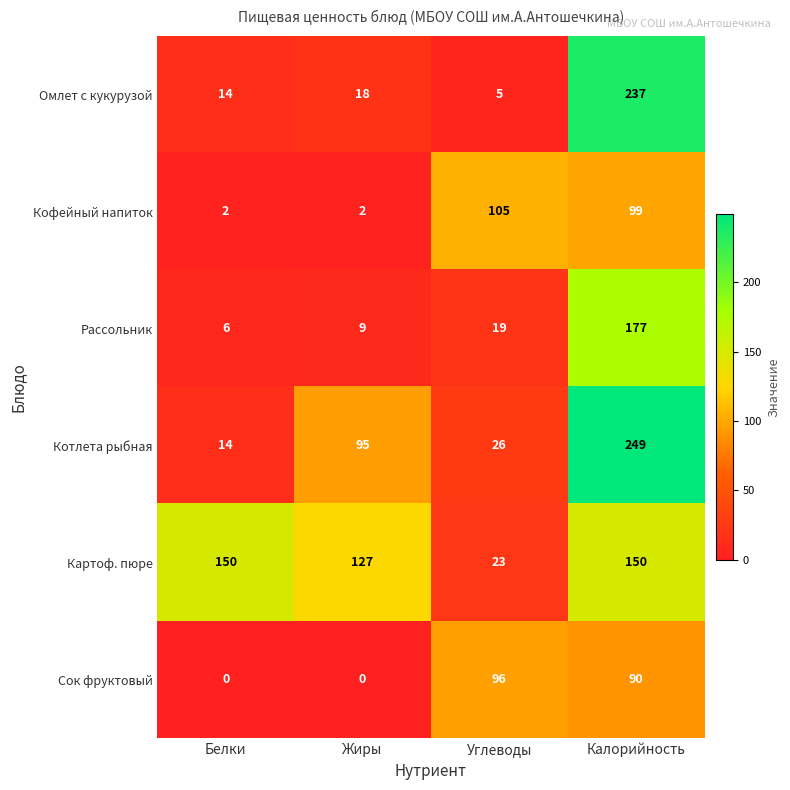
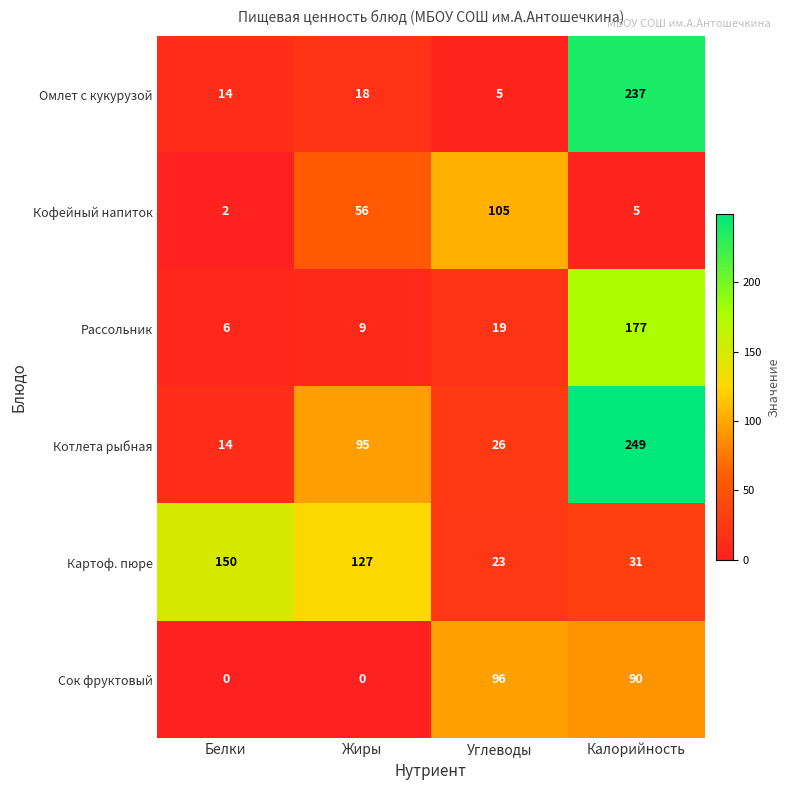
Кофейный напиток, Жиры: 2 -> 56
Кофейный напиток, Калорийность: 99 -> 5
Картоф. пюре, Калорийность: 150 -> 31
